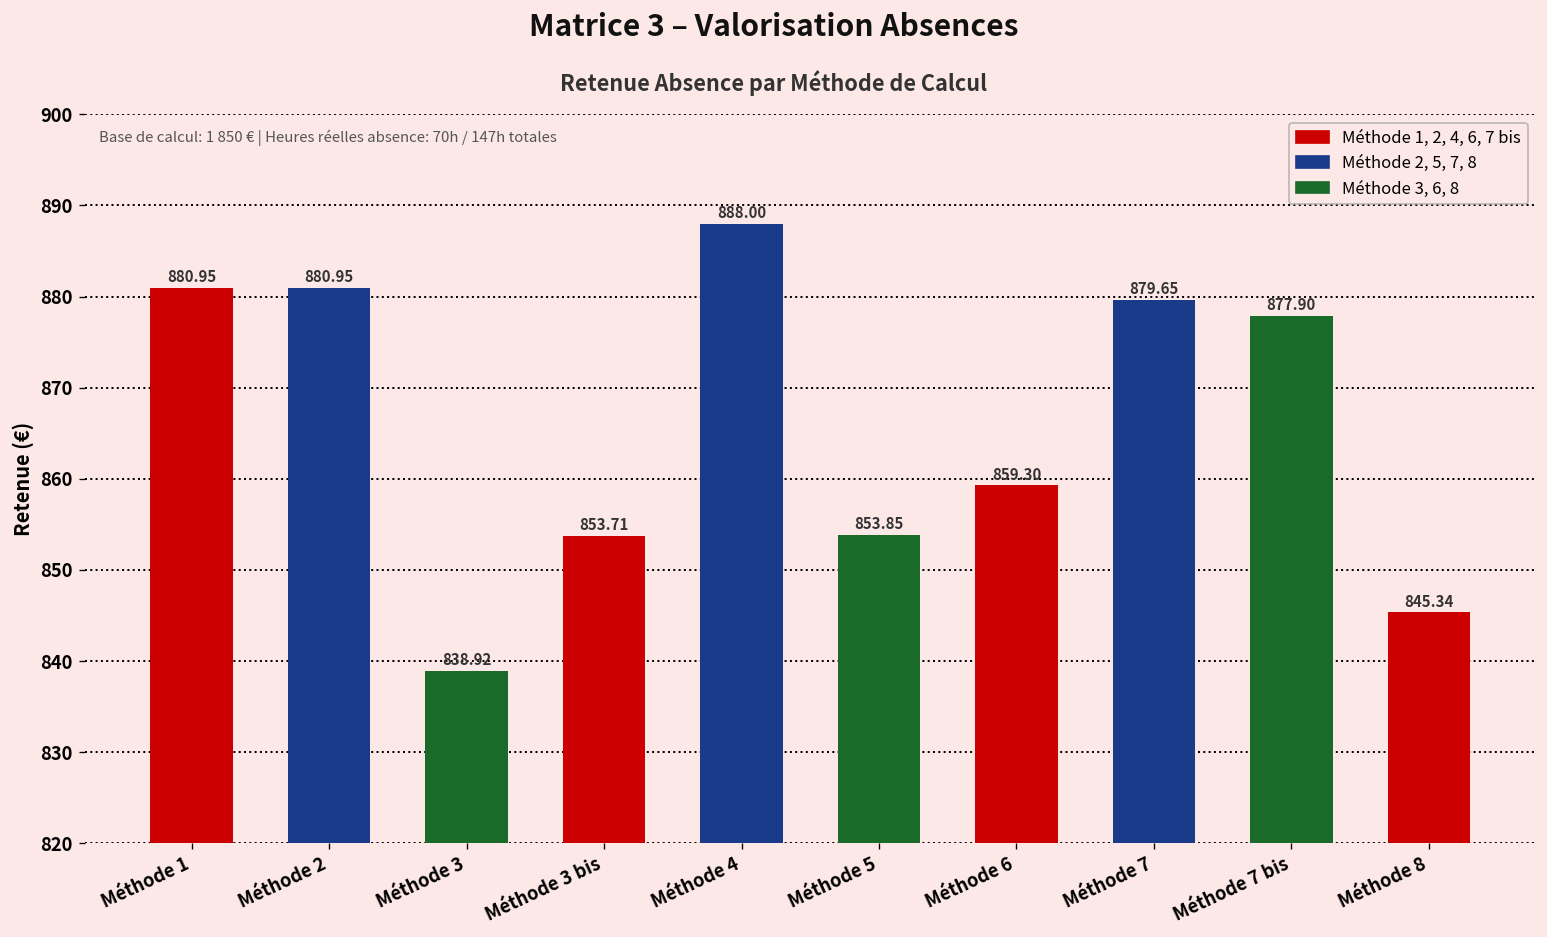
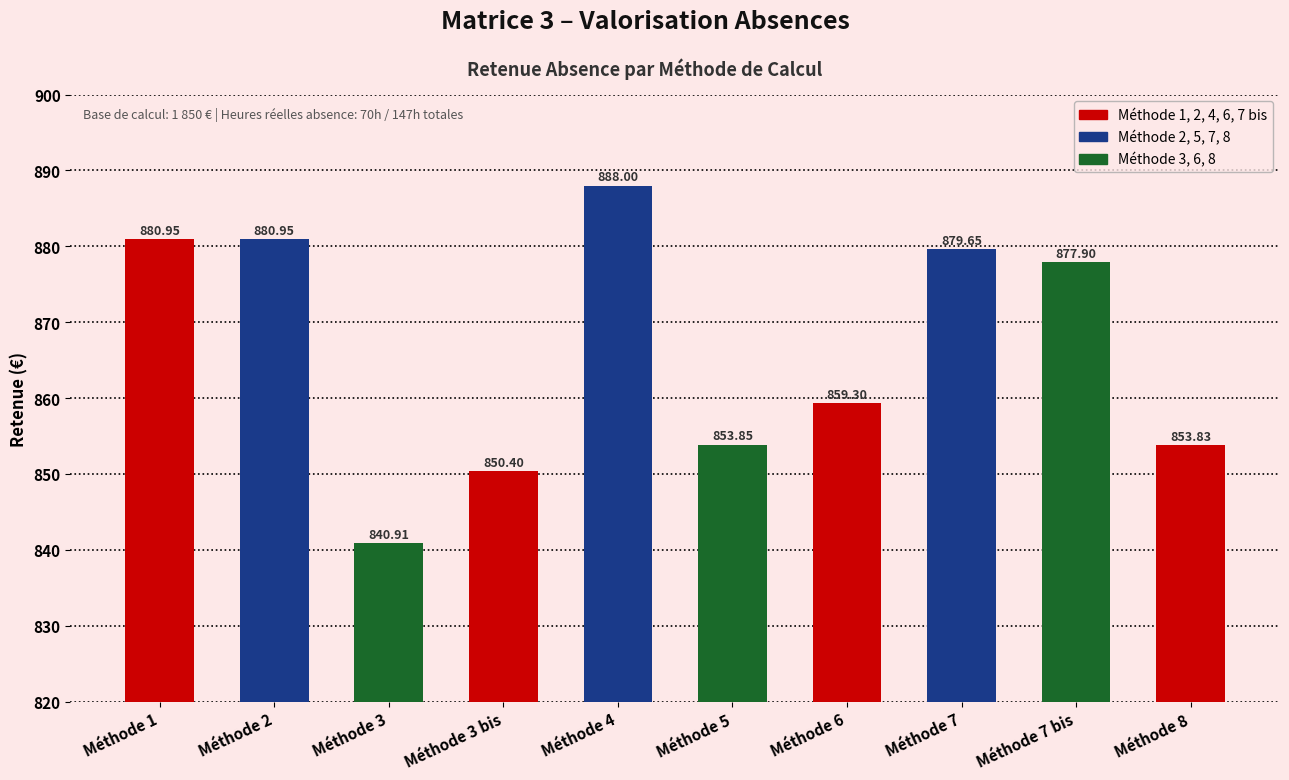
Méthode 3: 838.92 -> 840.91
Méthode 3 bis: 853.71 -> 850.40
Méthode 8: 845.34 -> 853.83
